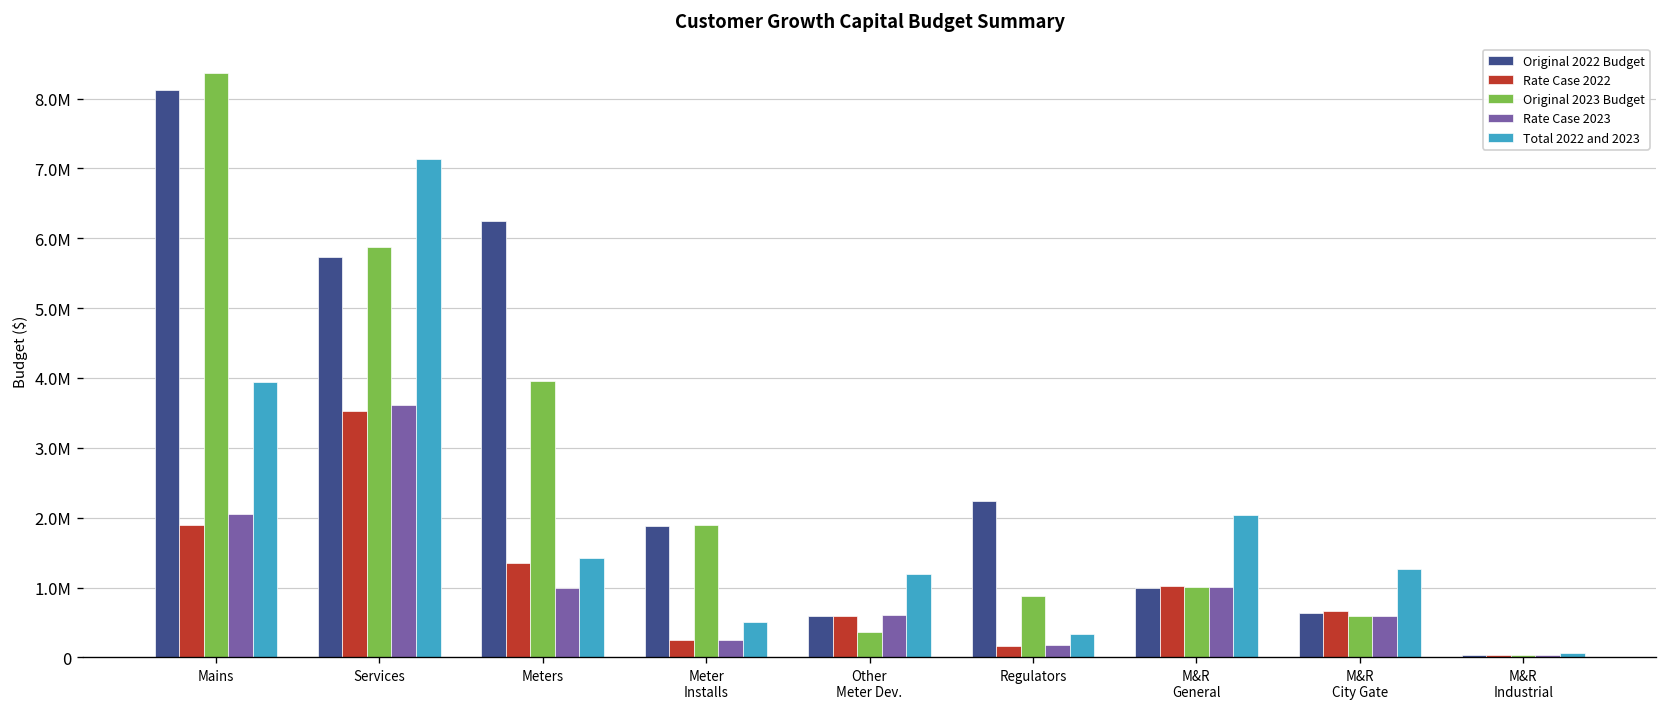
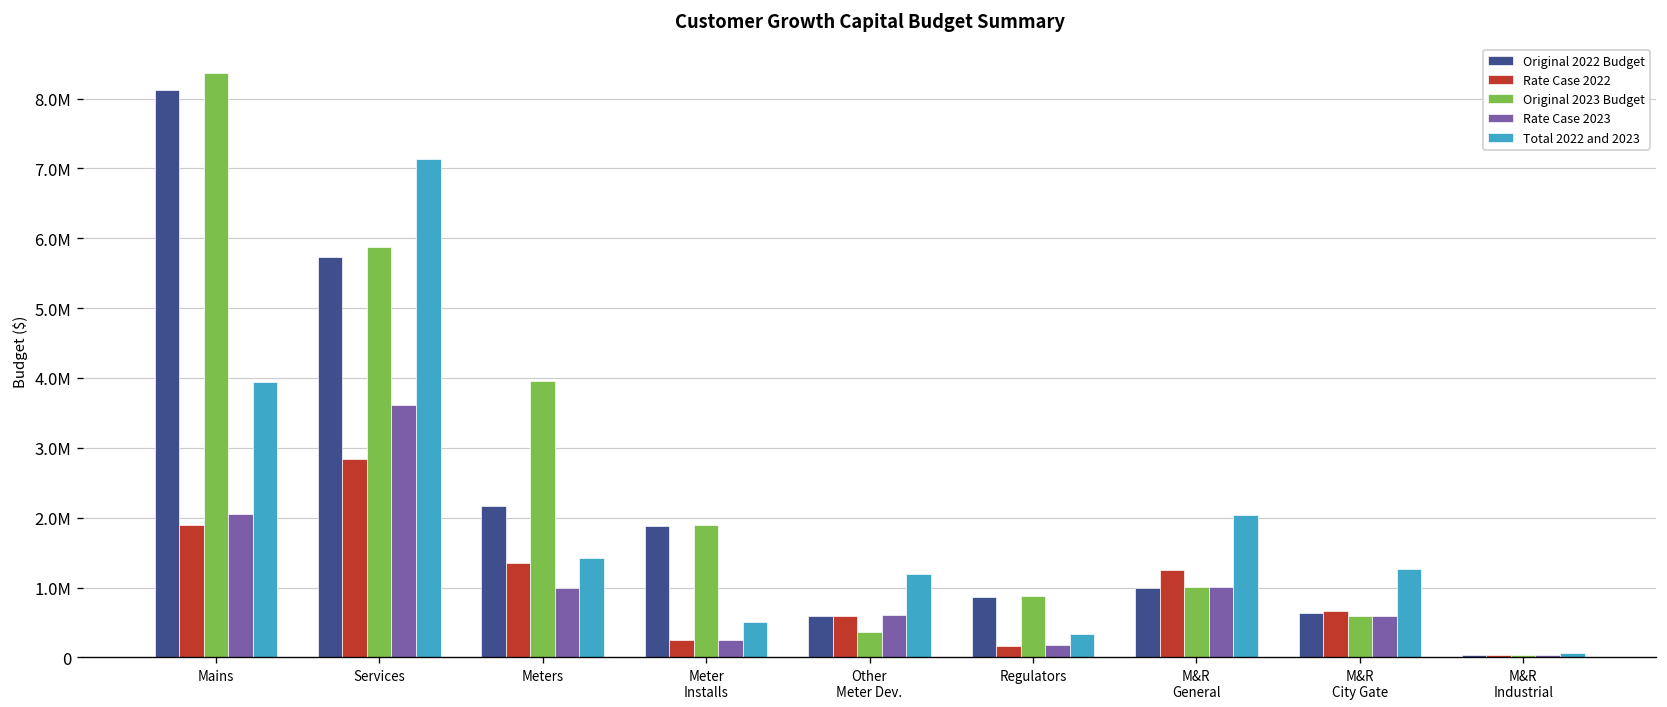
Rate Case 2022, Services: 3500000 -> 2800000
Original 2022 Budget, Meters: 6300000 -> 2200000
Original 2022 Budget, Regulators: 2200000 -> 900000
Rate Case 2022, M&R General: 1000000 -> 1300000
